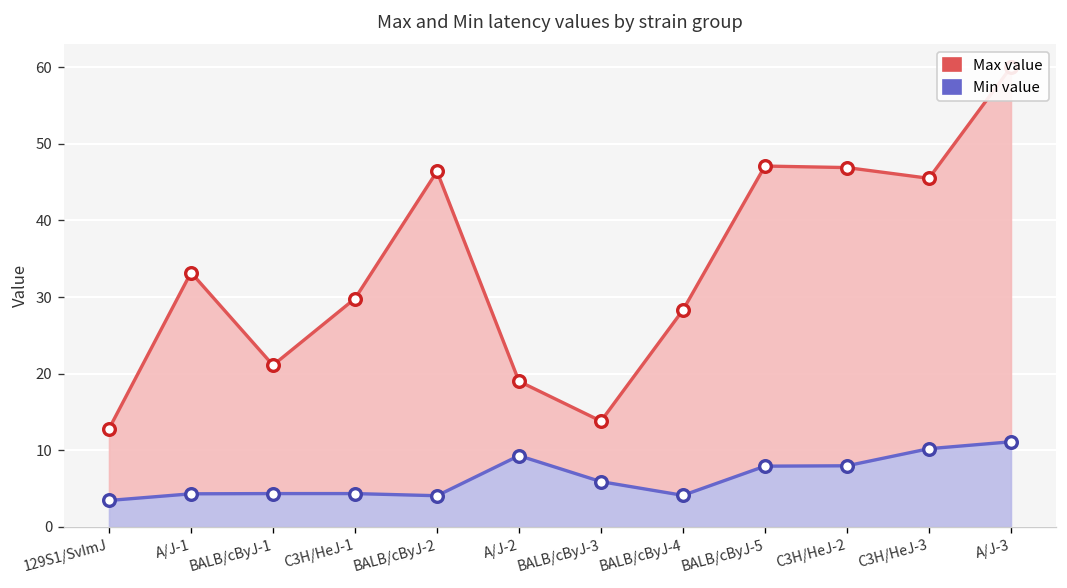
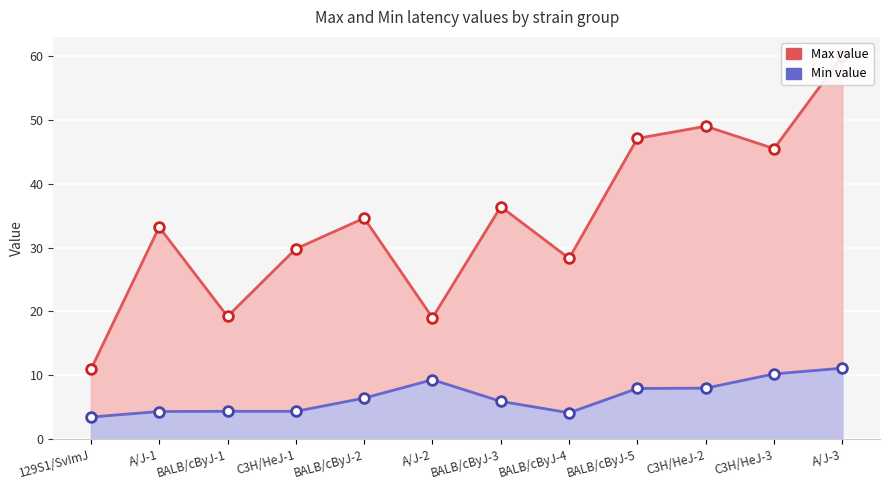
Max value, 129S1/SvImJ: 13 -> 11
Max value, BALB/cByJ-1: 21 -> 19
Max value, BALB/cByJ-2: 46 -> 35
Min value, BALB/cByJ-2: 4 -> 6
Max value, BALB/cByJ-3: 14 -> 36
Max value, C3H/HeJ-2: 47 -> 49
